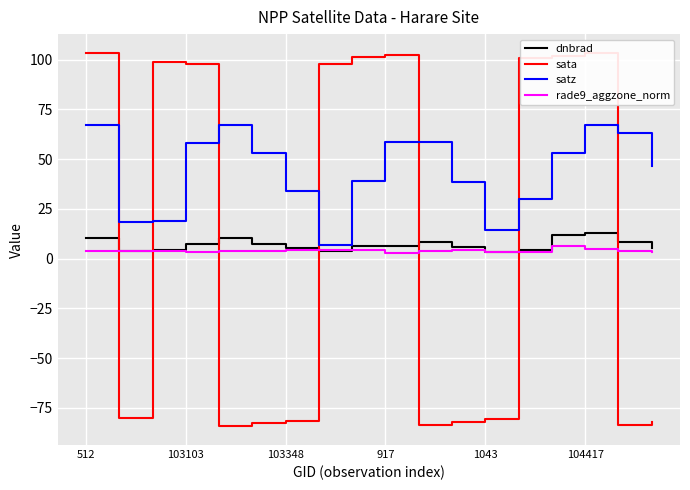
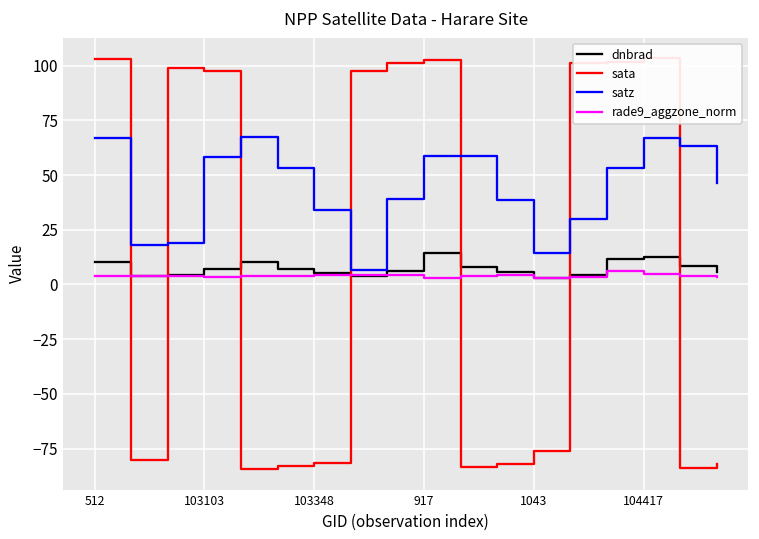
dnbrad, 917: 6 -> 15
sata, 1043: -81 -> -76
